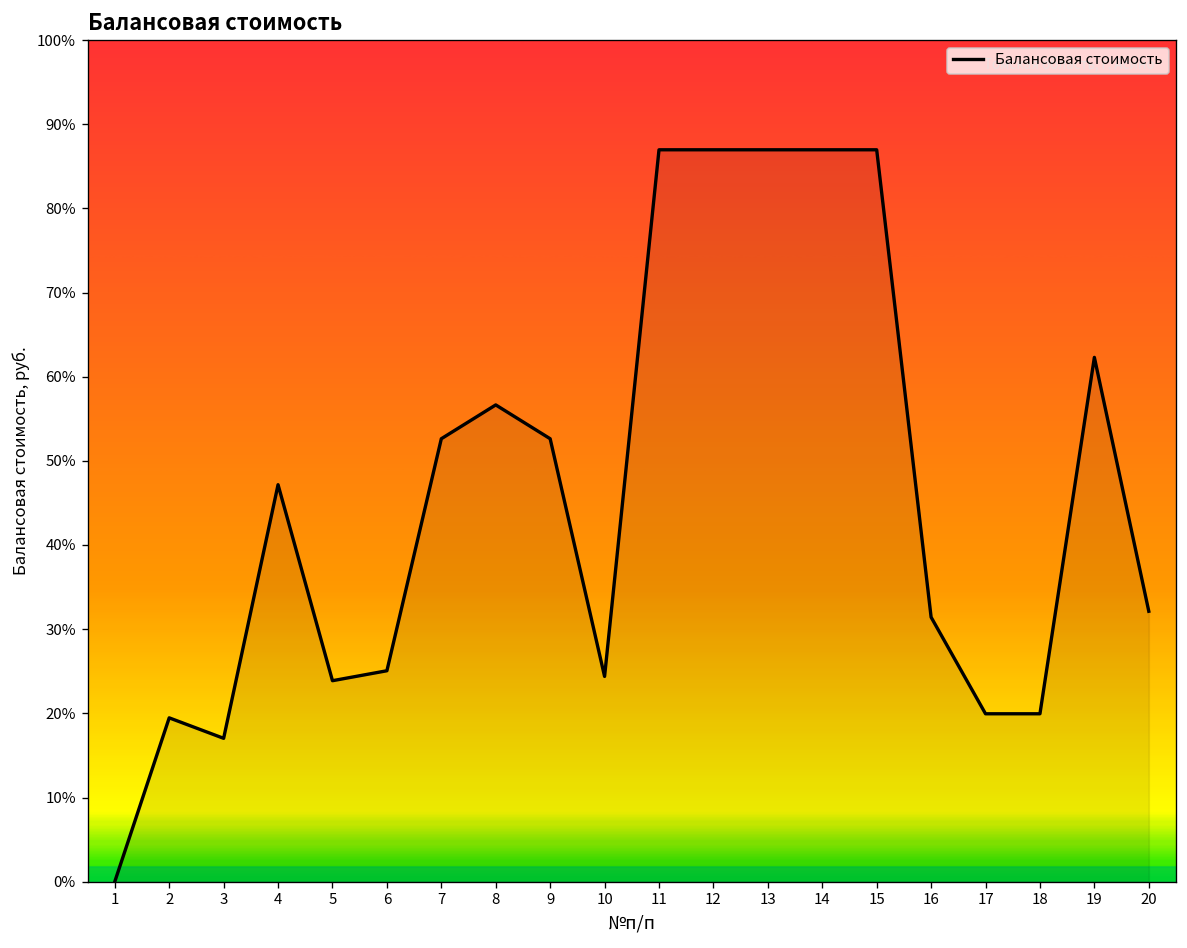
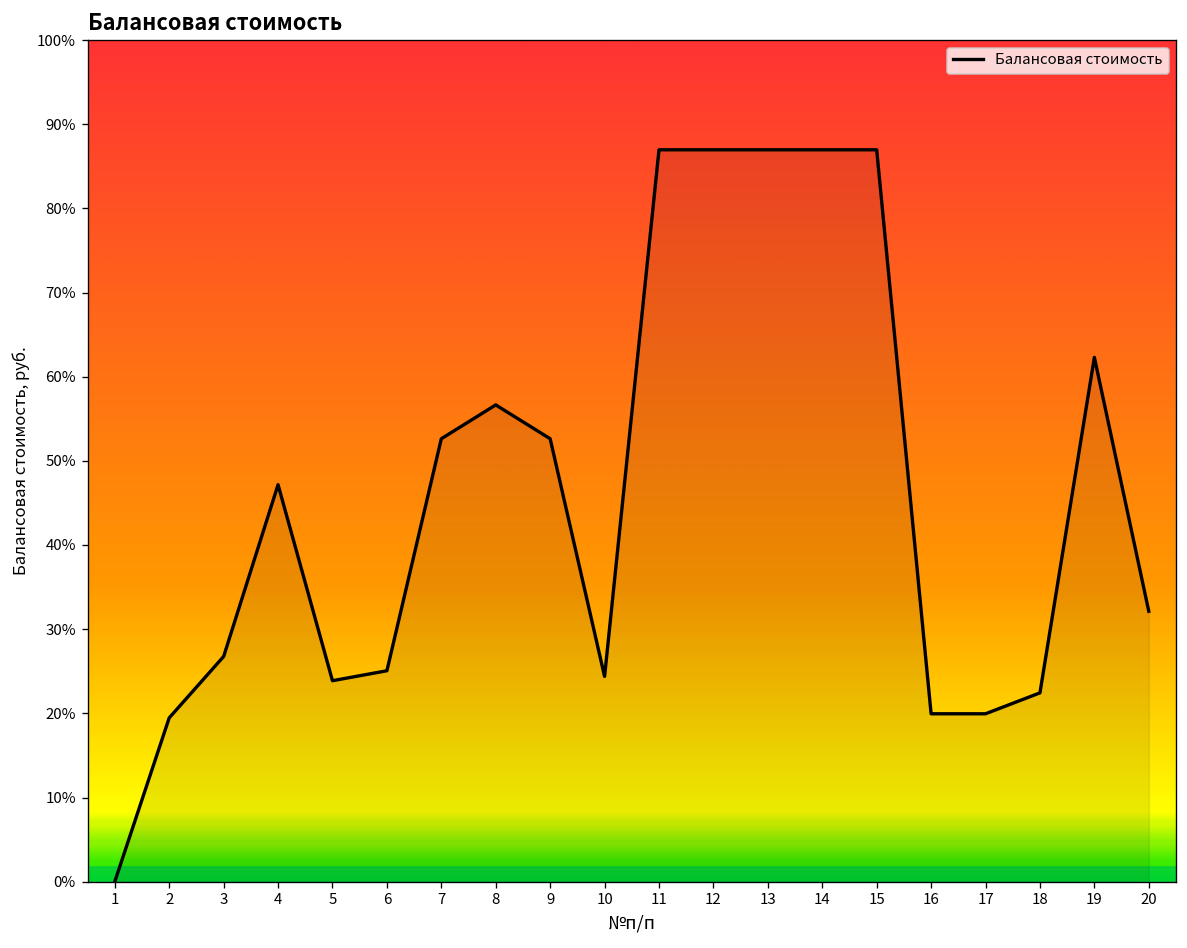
3: 17% -> 27%
16: 31% -> 20%
18: 20% -> 22%
